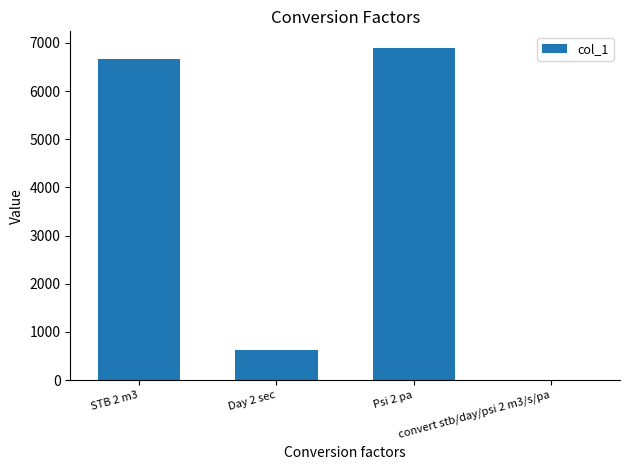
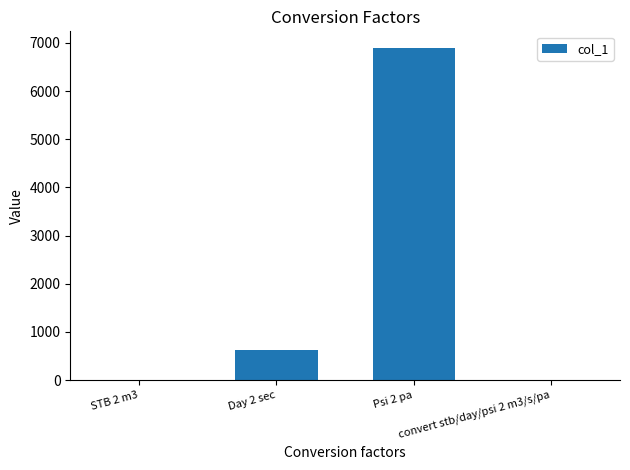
STB 2 m3: 6700 -> 0
